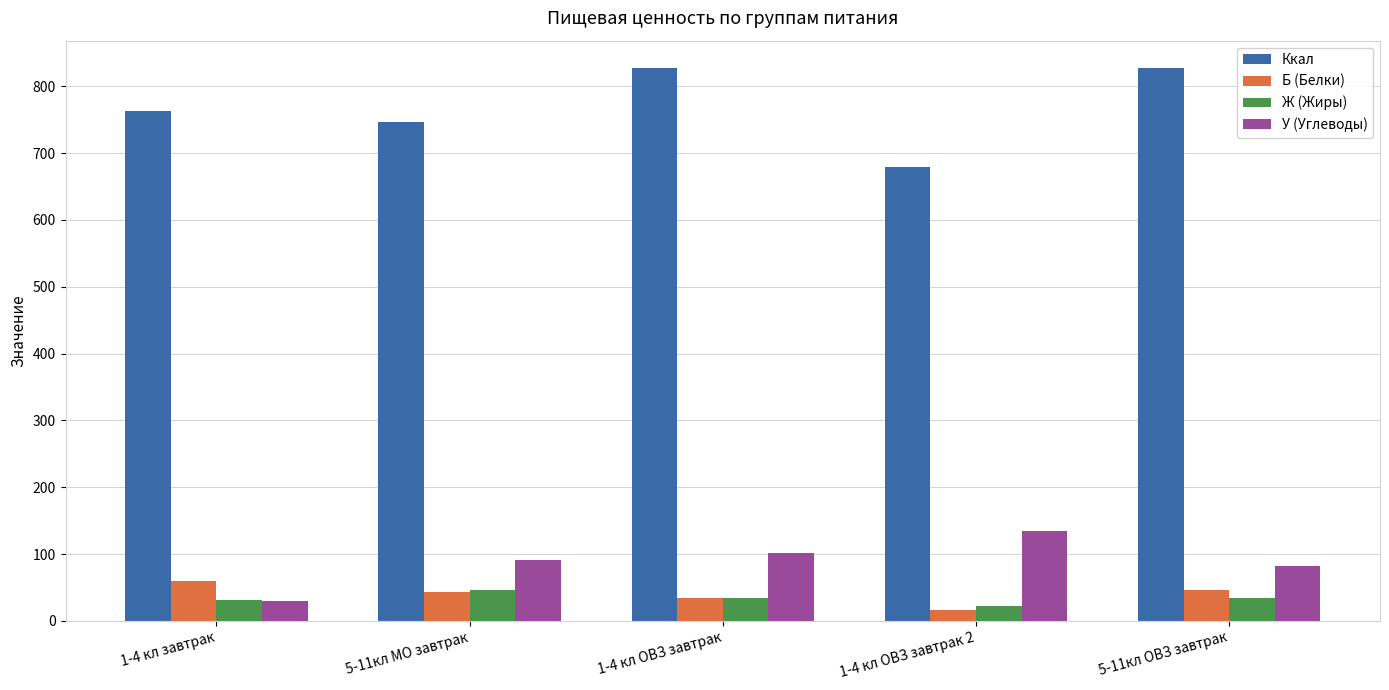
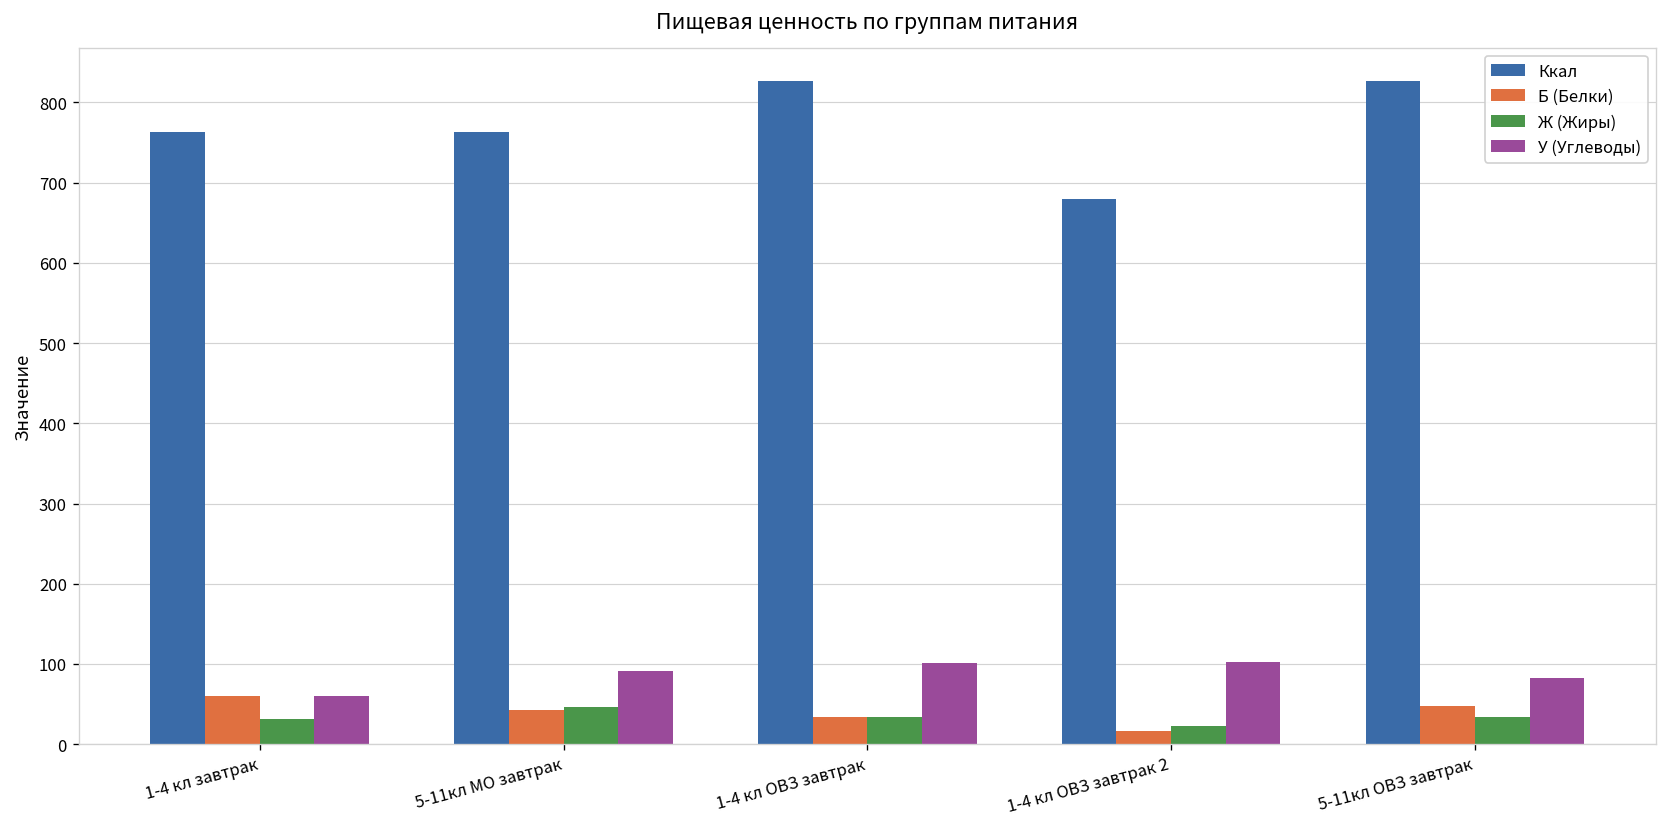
У (Углеводы), 1-4 кл завтрак: 30 -> 60
Ккал, 5-11кл МО завтрак: 750 -> 760
У (Углеводы), 1-4 кл ОВЗ завтрак 2: 130 -> 100
